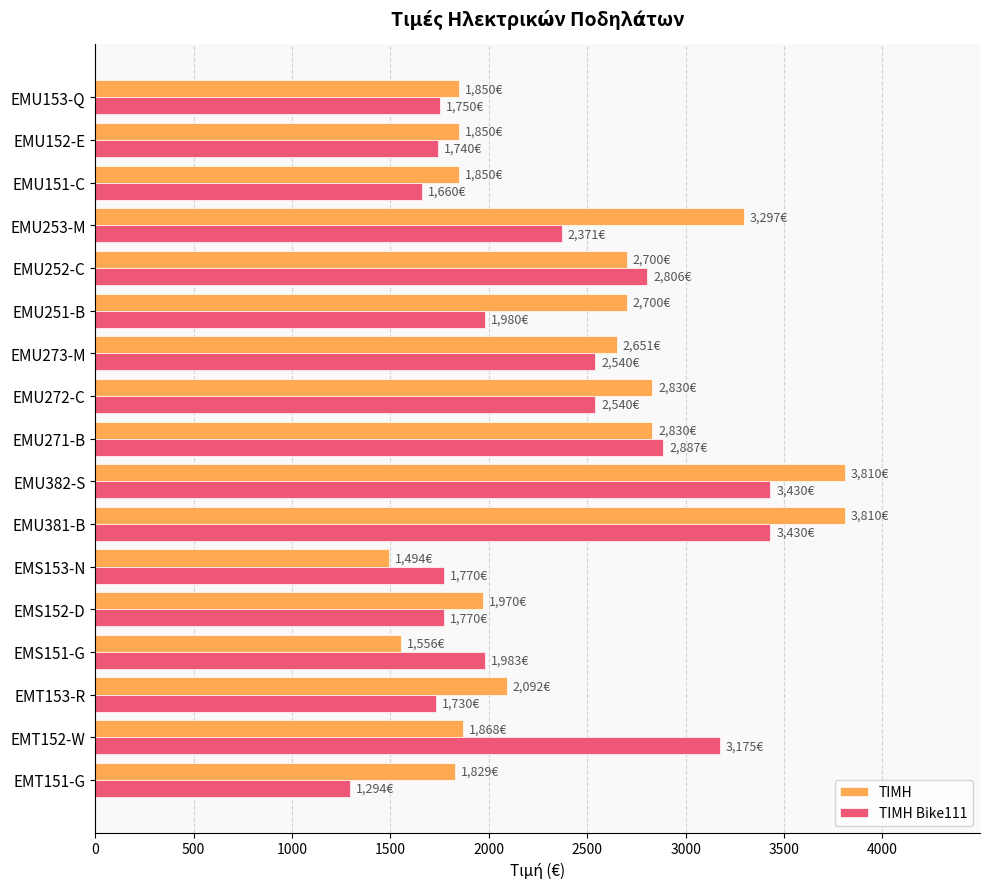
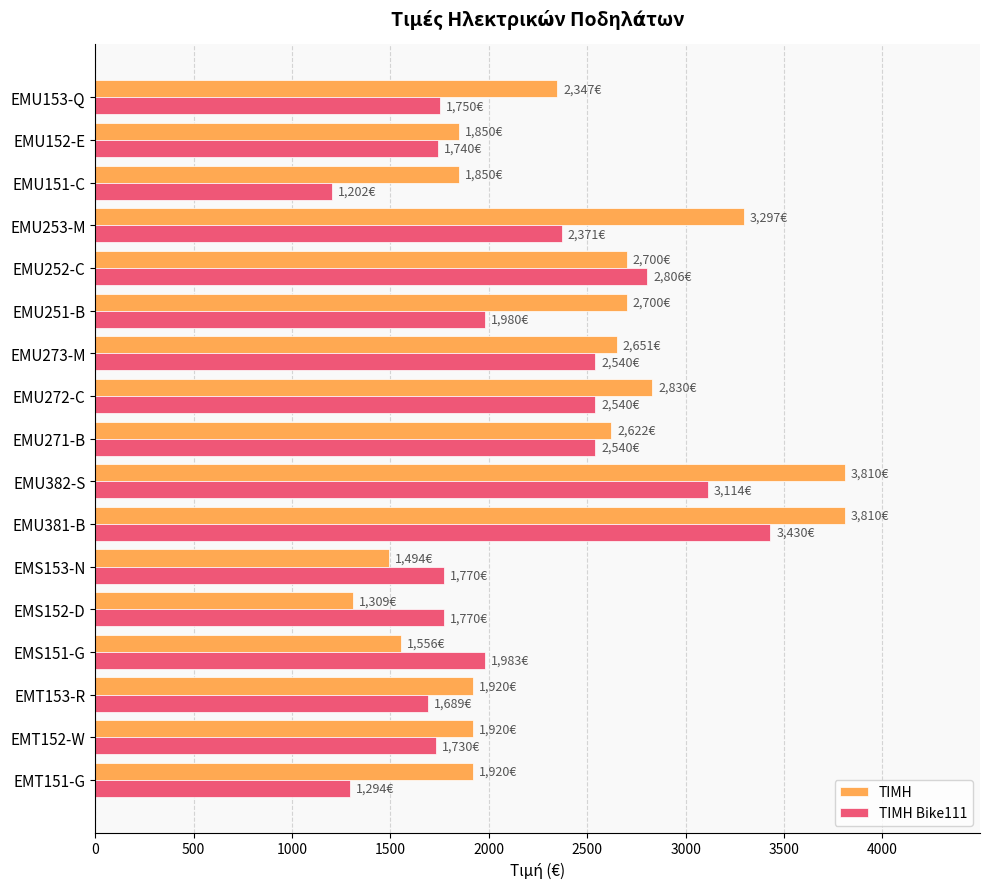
ΤΙΜΗ, EMU153-Q: 1,850€ -> 2,347€
ΤΙΜΗ Bike111, EMU151-C: 1,660€ -> 1,202€
ΤΙΜΗ, EMU271-B: 2,830€ -> 2,622€
ΤΙΜΗ Bike111, EMU271-B: 2,887€ -> 2,540€
ΤΙΜΗ Bike111, EMU382-S: 3,430€ -> 3,114€
ΤΙΜΗ, EMS152-D: 1,970€ -> 1,309€
ΤΙΜΗ, EMT153-R: 2,092€ -> 1,920€
ΤΙΜΗ Bike111, EMT153-R: 1,730€ -> 1,689€
ΤΙΜΗ, EMT152-W: 1,868€ -> 1,920€
ΤΙΜΗ Bike111, EMT152-W: 3,175€ -> 1,730€
ΤΙΜΗ, EMT151-G: 1,829€ -> 1,920€
